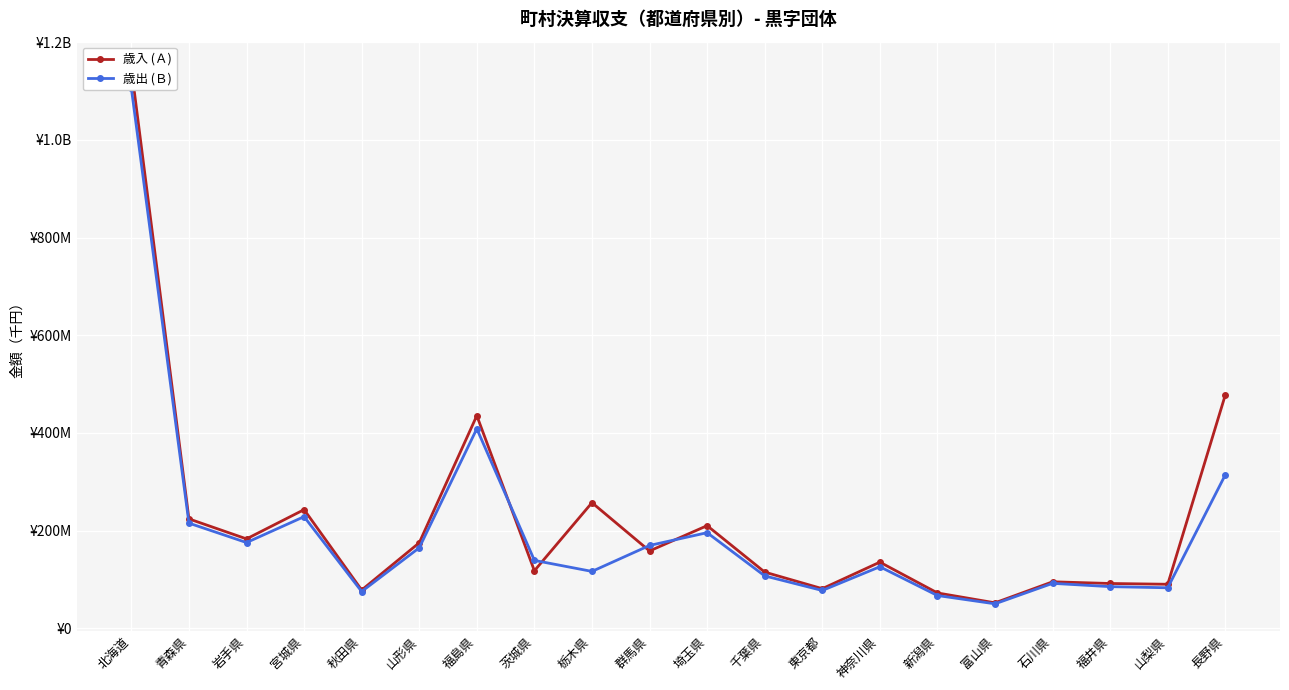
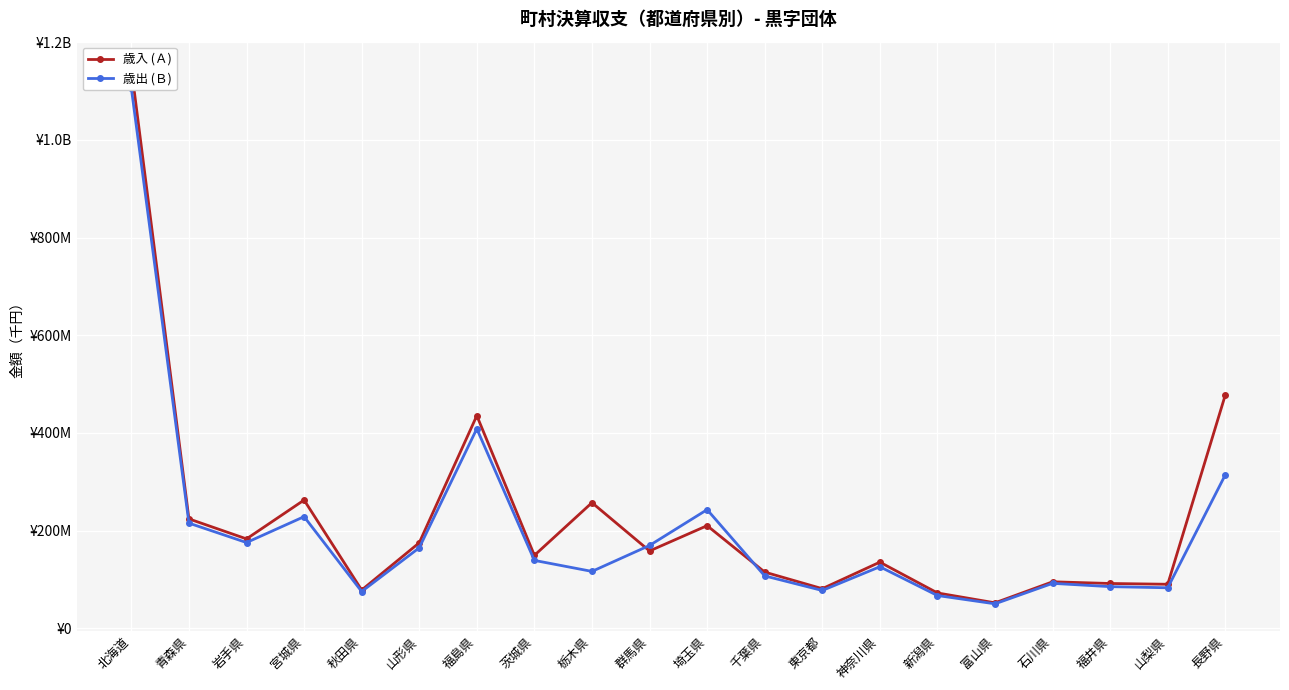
歳入 (Ａ), 宮城県: ¥240000000 -> ¥260000000
歳入 (Ａ), 茨城県: ¥120000000 -> ¥150000000
歳出 (Ｂ), 埼玉県: ¥200000000 -> ¥240000000
